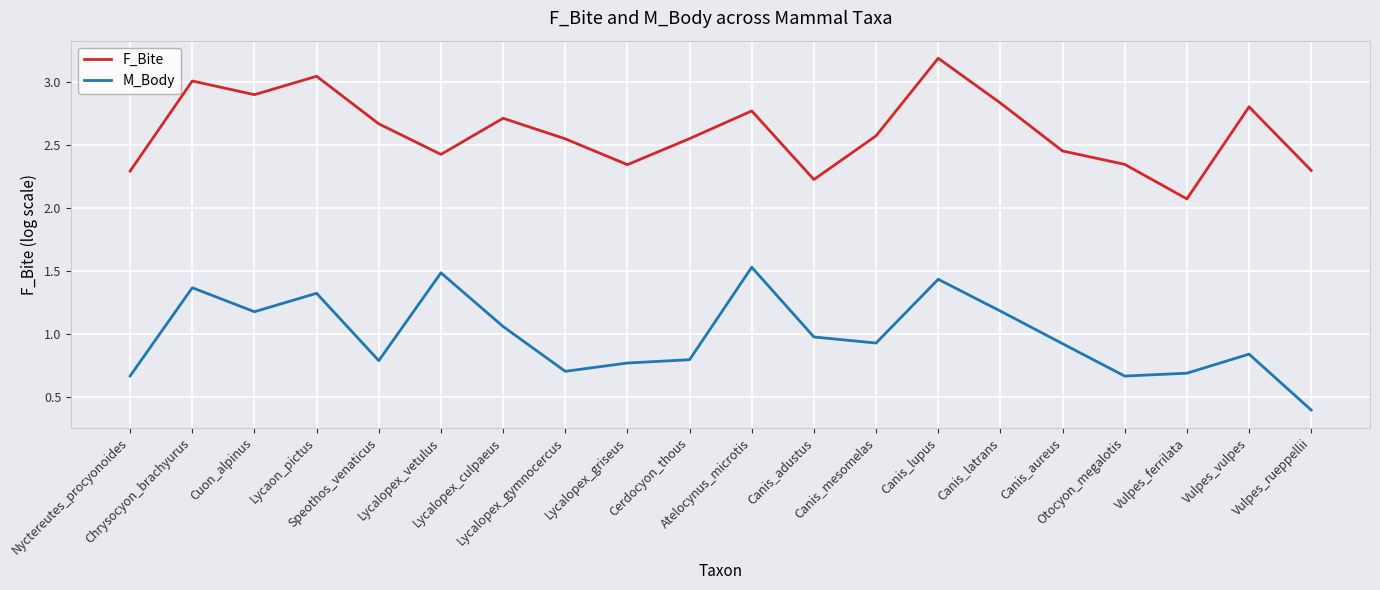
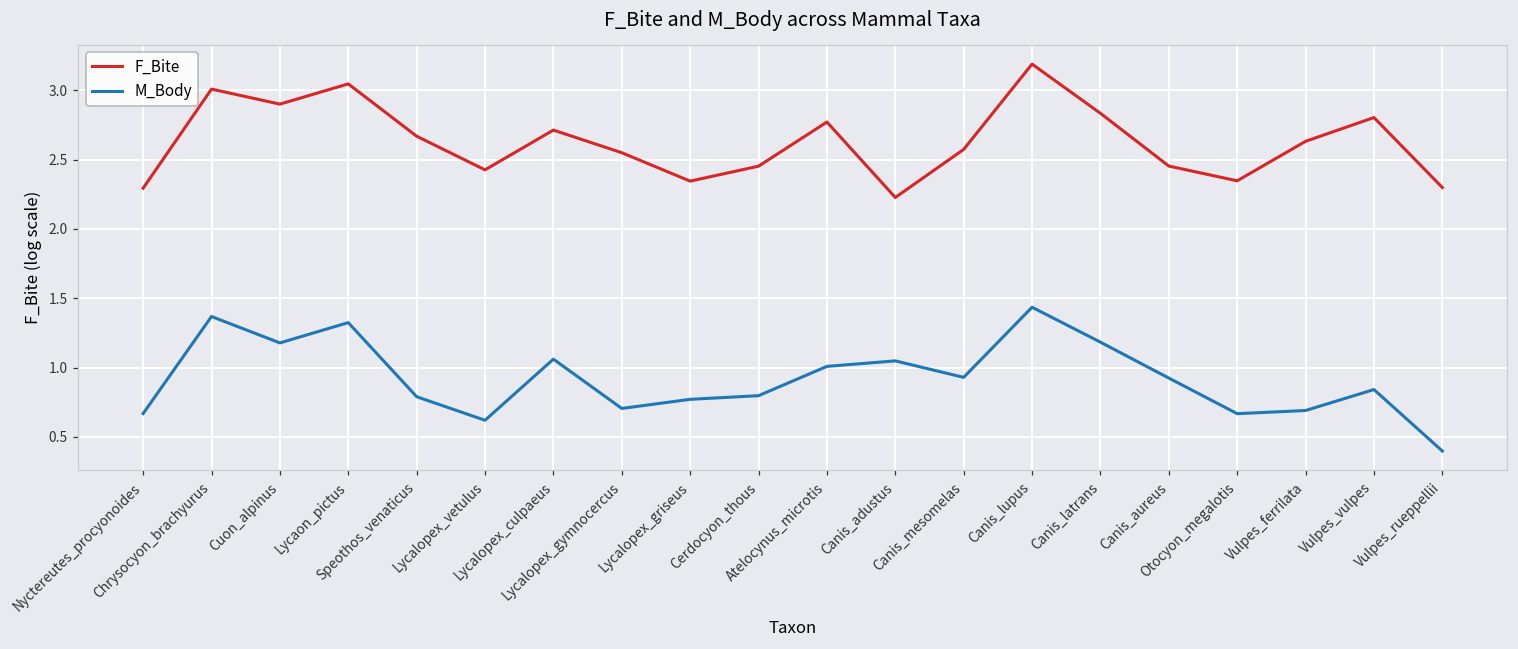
M_Body, Lycalopex_vetulus: 1.49 -> 0.62
F_Bite, Cerdocyon_thous: 2.55 -> 2.45
M_Body, Atelocynus_microtis: 1.53 -> 1.01
M_Body, Canis_adustus: 0.98 -> 1.05
F_Bite, Vulpes_ferrilata: 2.07 -> 2.63
